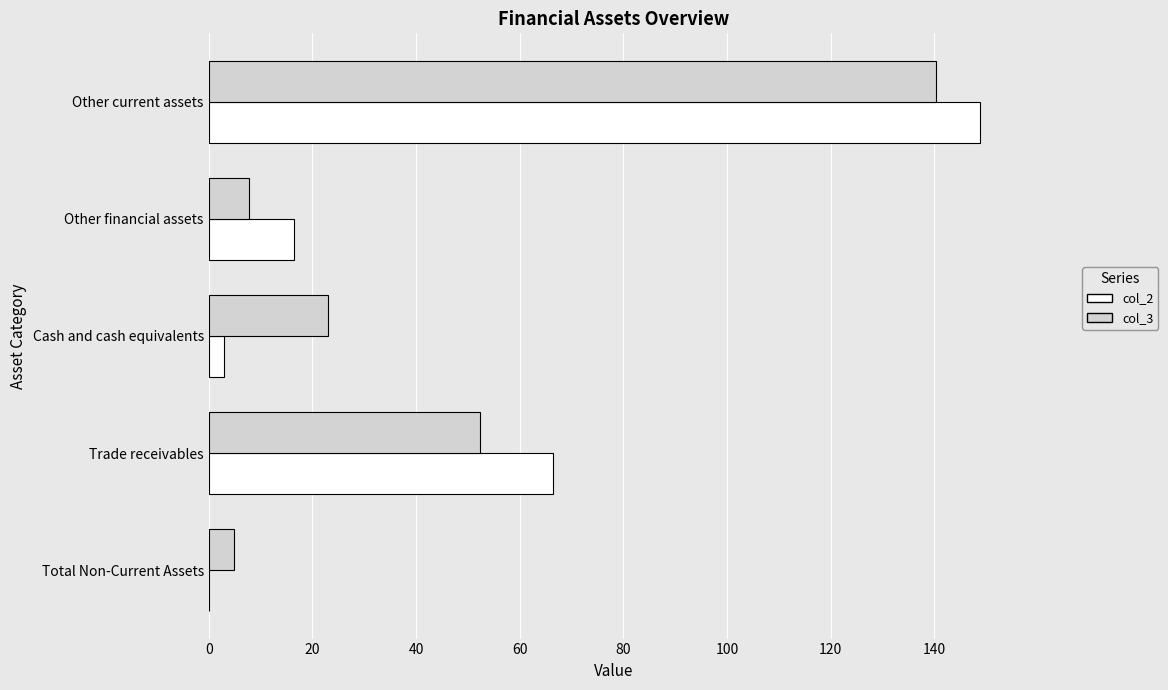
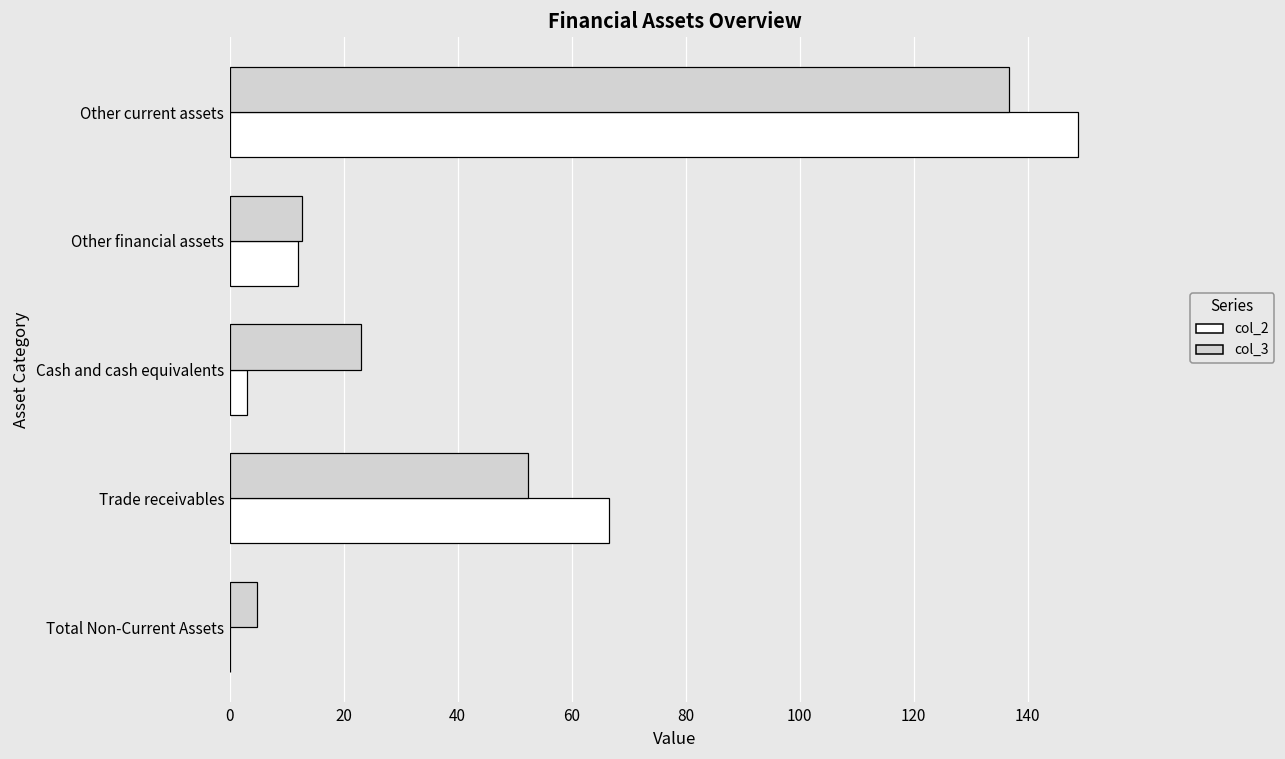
col_3, Other current assets: 140 -> 137
col_3, Other financial assets: 8 -> 13
col_2, Other financial assets: 17 -> 12
